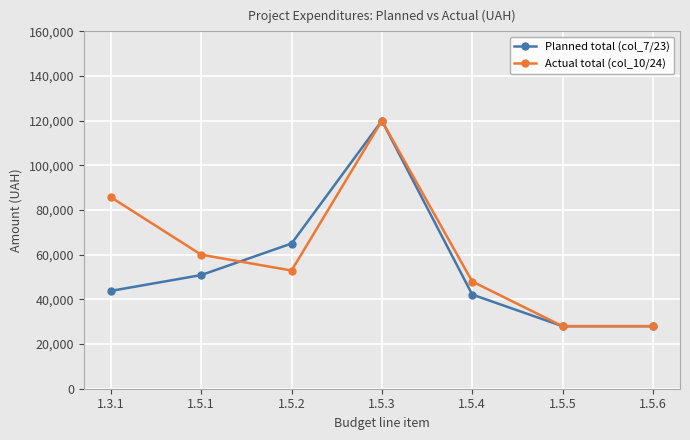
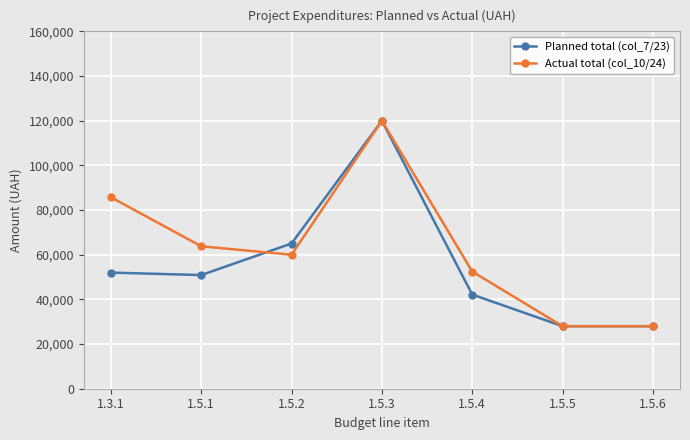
Planned total (col_7/23), 1.3.1: 44,000 -> 52,000
Actual total (col_10/24), 1.5.1: 60,000 -> 64,000
Actual total (col_10/24), 1.5.2: 53,000 -> 60,000
Actual total (col_10/24), 1.5.4: 48,000 -> 52,000
